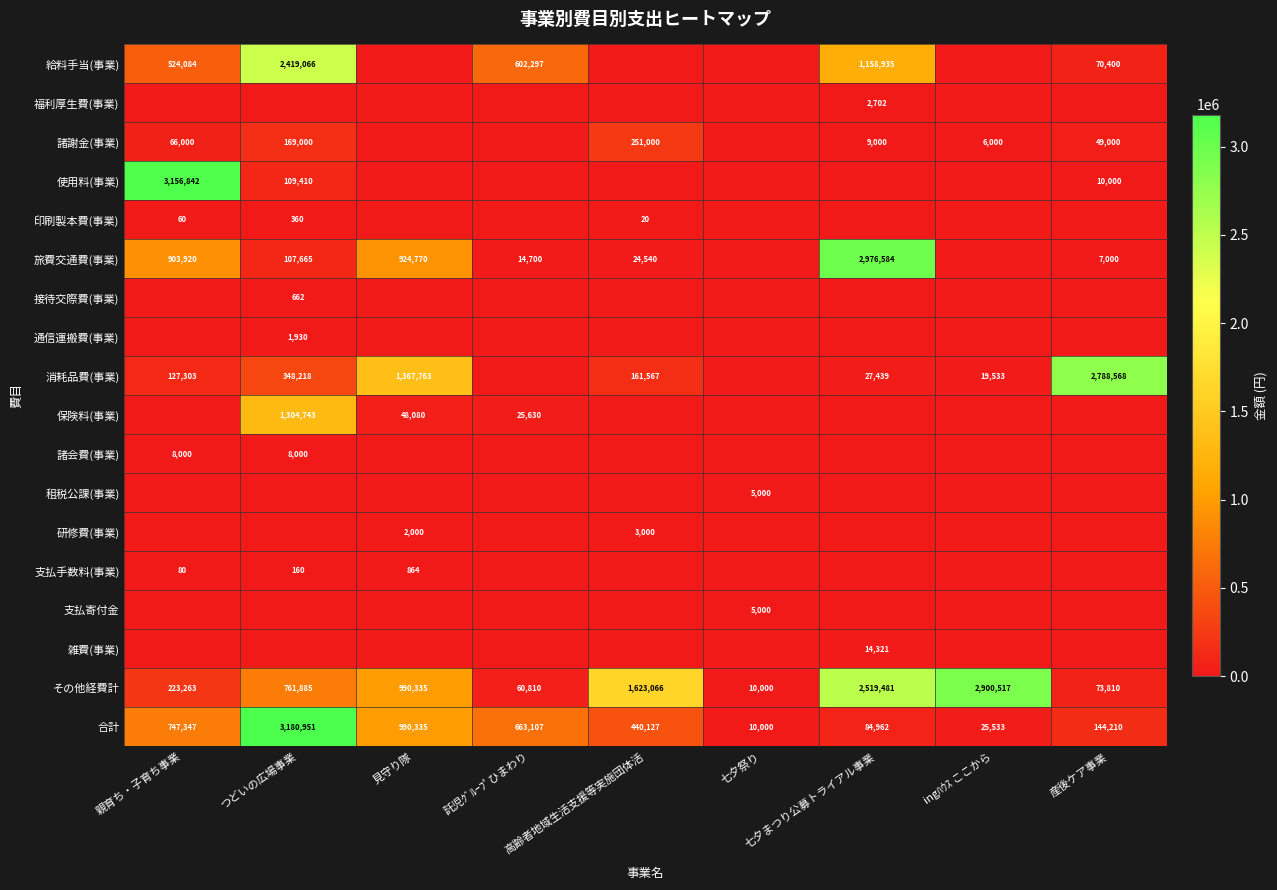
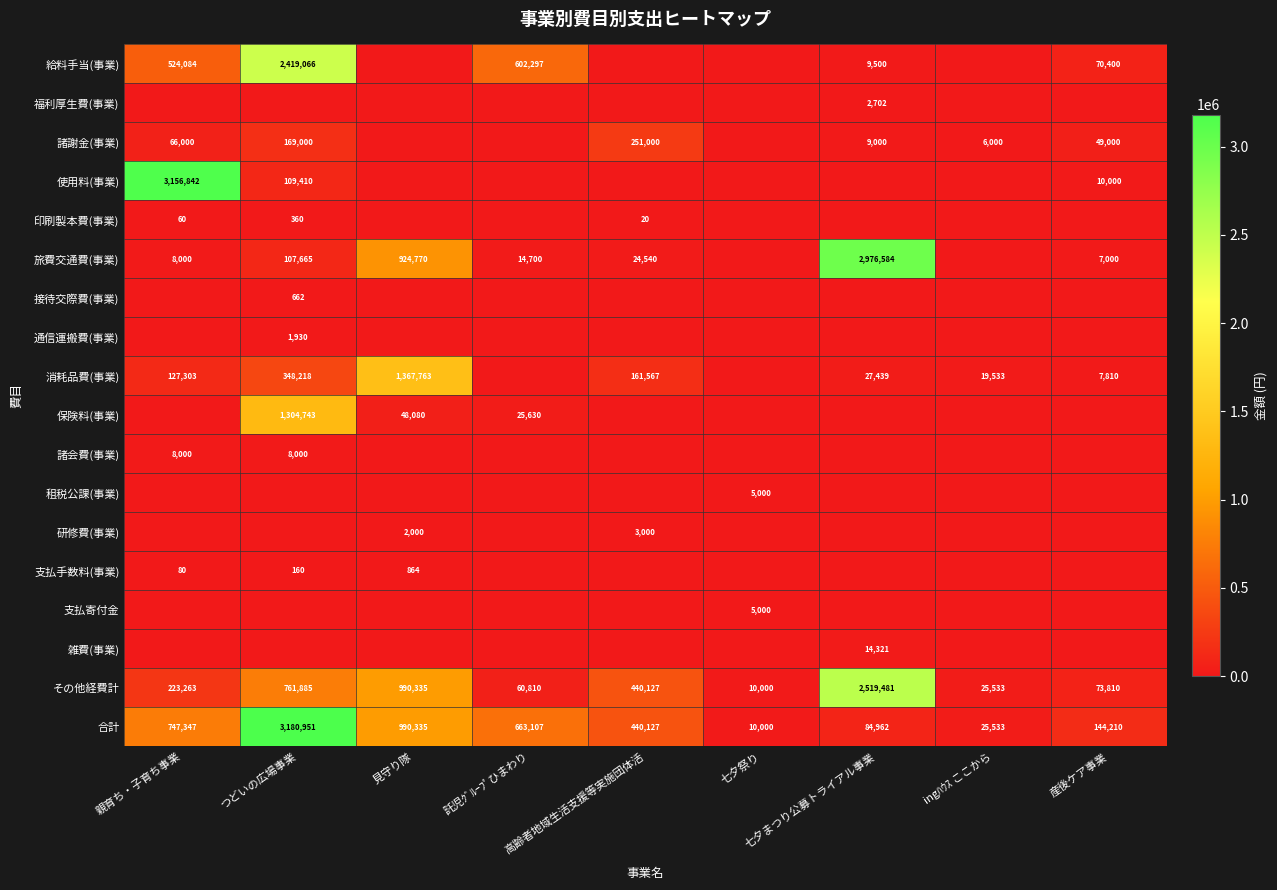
給料手当(事業), 七夕まつり公募トライアル事業: 1,158,935 -> 9,500
旅費交通費(事業), 親育ち・子育ち事業: 903,920 -> 8,000
消耗品費(事業), 産後ケア事業: 2,788,568 -> 7,810
その他経費計, 高齢者地域生活支援等実施団体活: 1,623,066 -> 440,127
その他経費計, ingﾊｳｽ ここから: 2,900,517 -> 25,533
